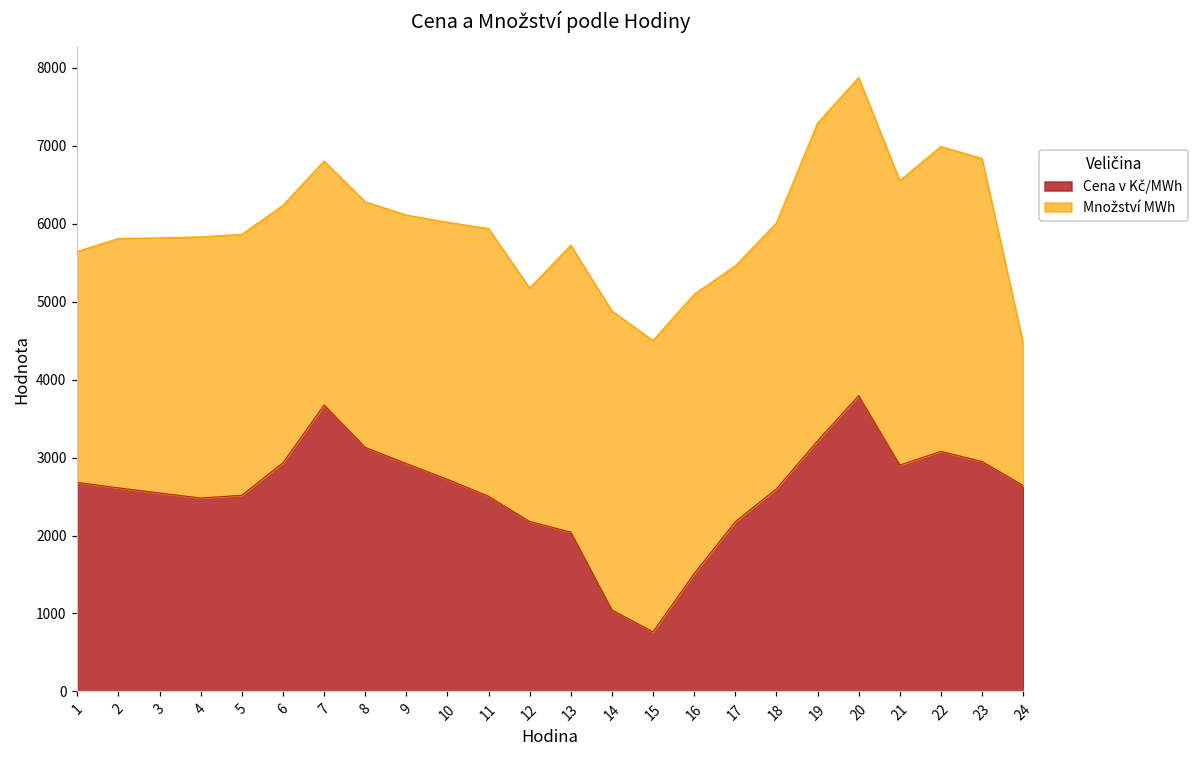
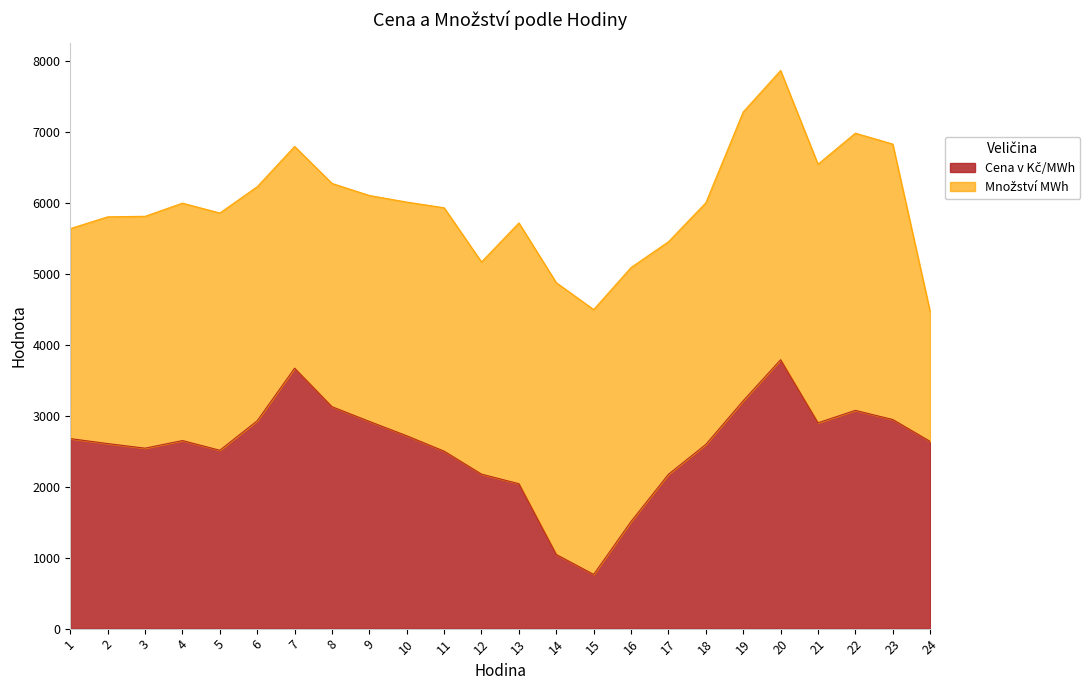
Cena v Kč/MWh, 4: 2500 -> 2700
